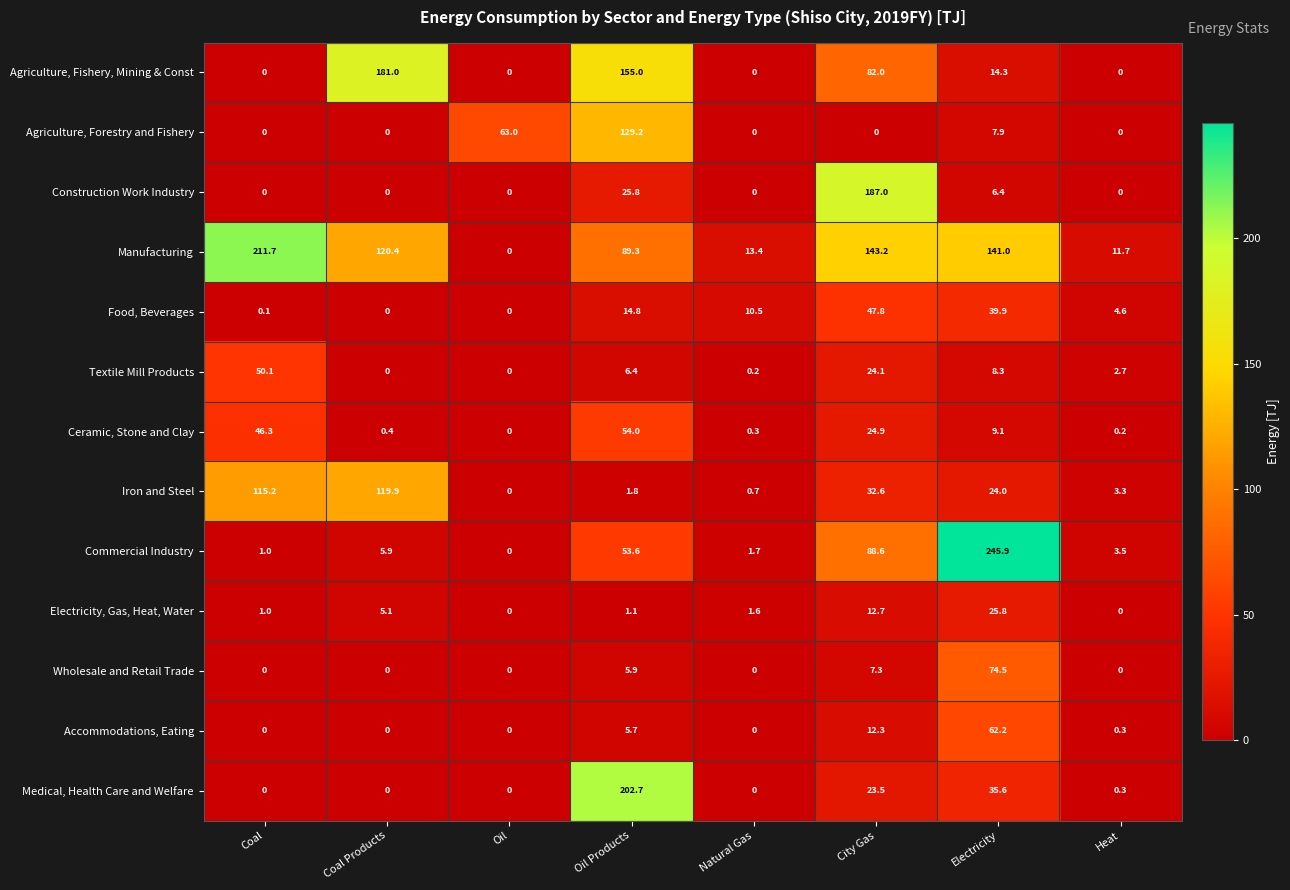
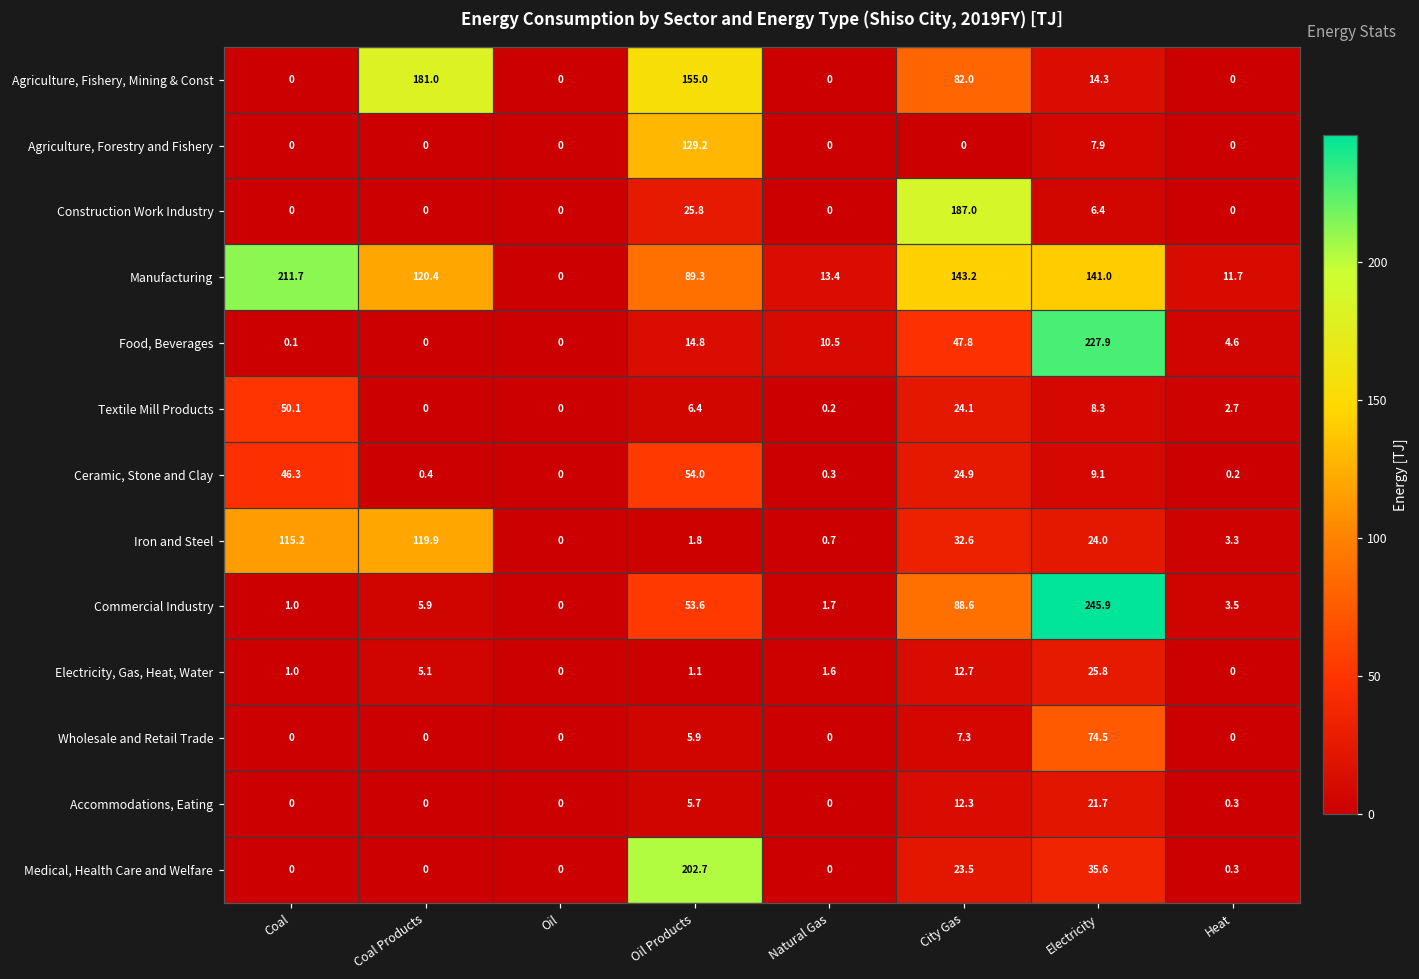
Agriculture, Forestry and Fishery, Oil: 63.0 -> 0
Food, Beverages, Electricity: 39.9 -> 227.9
Accommodations, Eating, Electricity: 62.2 -> 21.7
